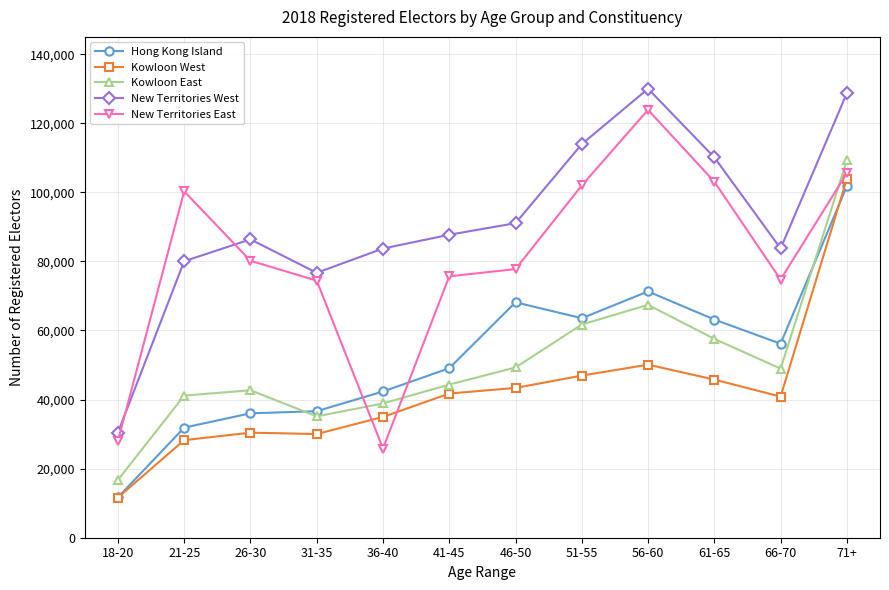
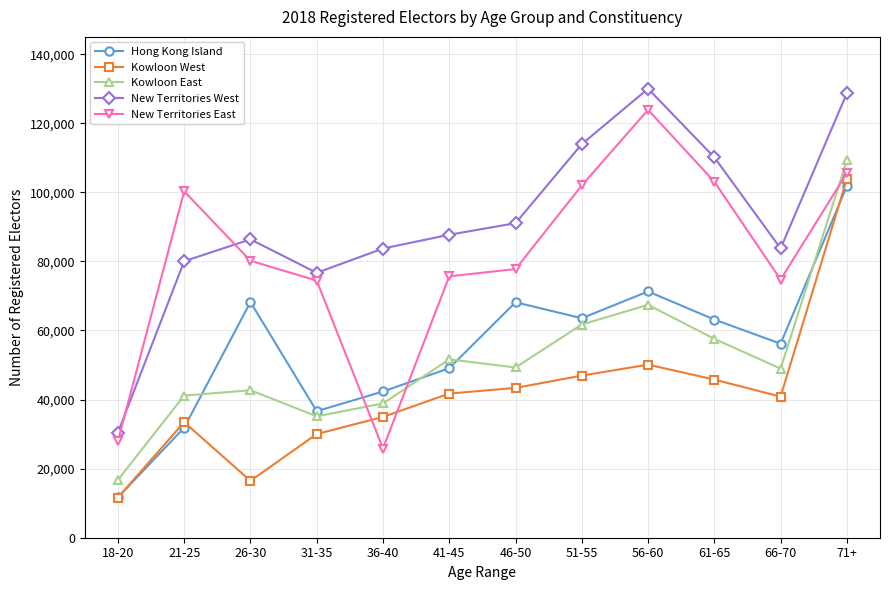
Kowloon West, 21-25: 28,000 -> 33,000
Hong Kong Island, 26-30: 36,000 -> 68,000
Kowloon West, 26-30: 30,000 -> 16,000
Kowloon East, 41-45: 44,000 -> 52,000
